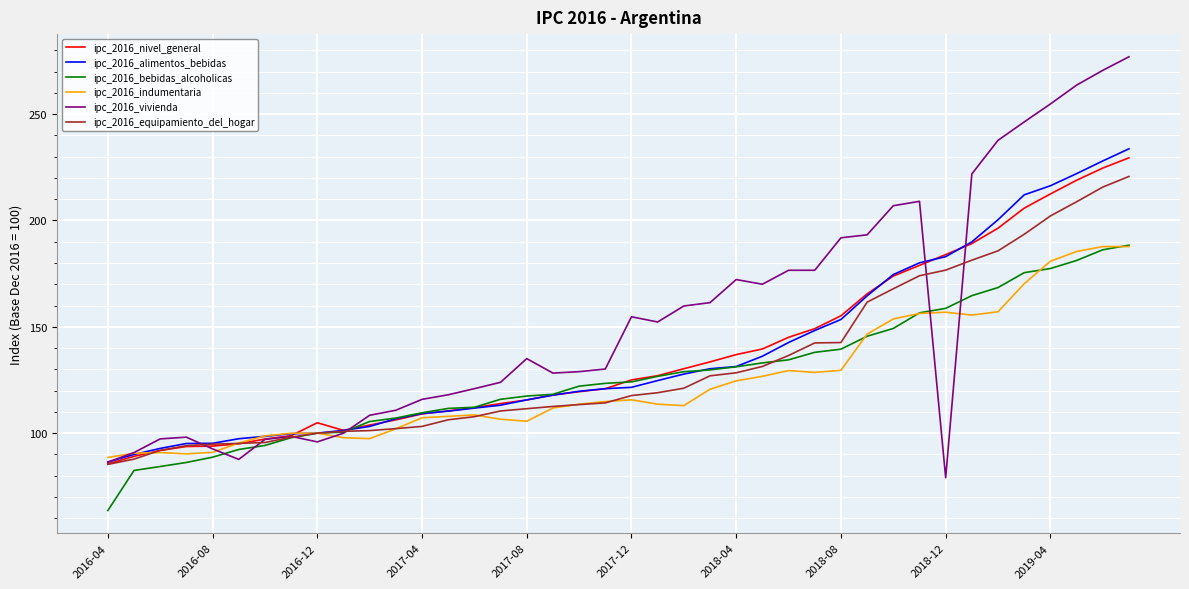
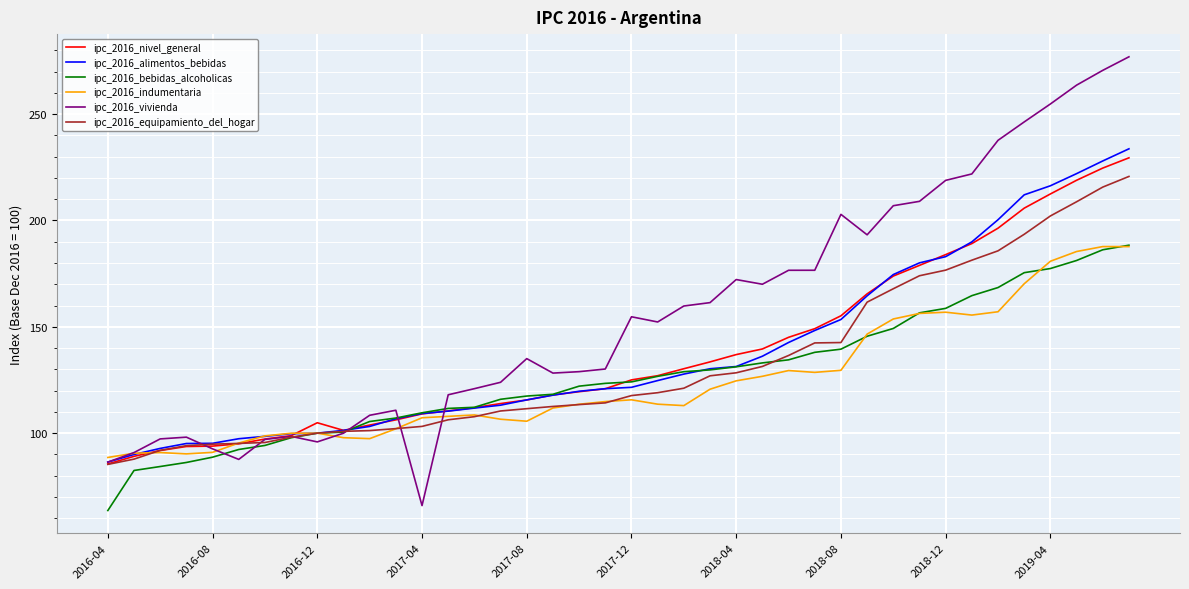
ipc_2016_vivienda, 2017-04: 116 -> 66
ipc_2016_vivienda, 2018-08: 192 -> 203
ipc_2016_vivienda, 2018-12: 79 -> 219
